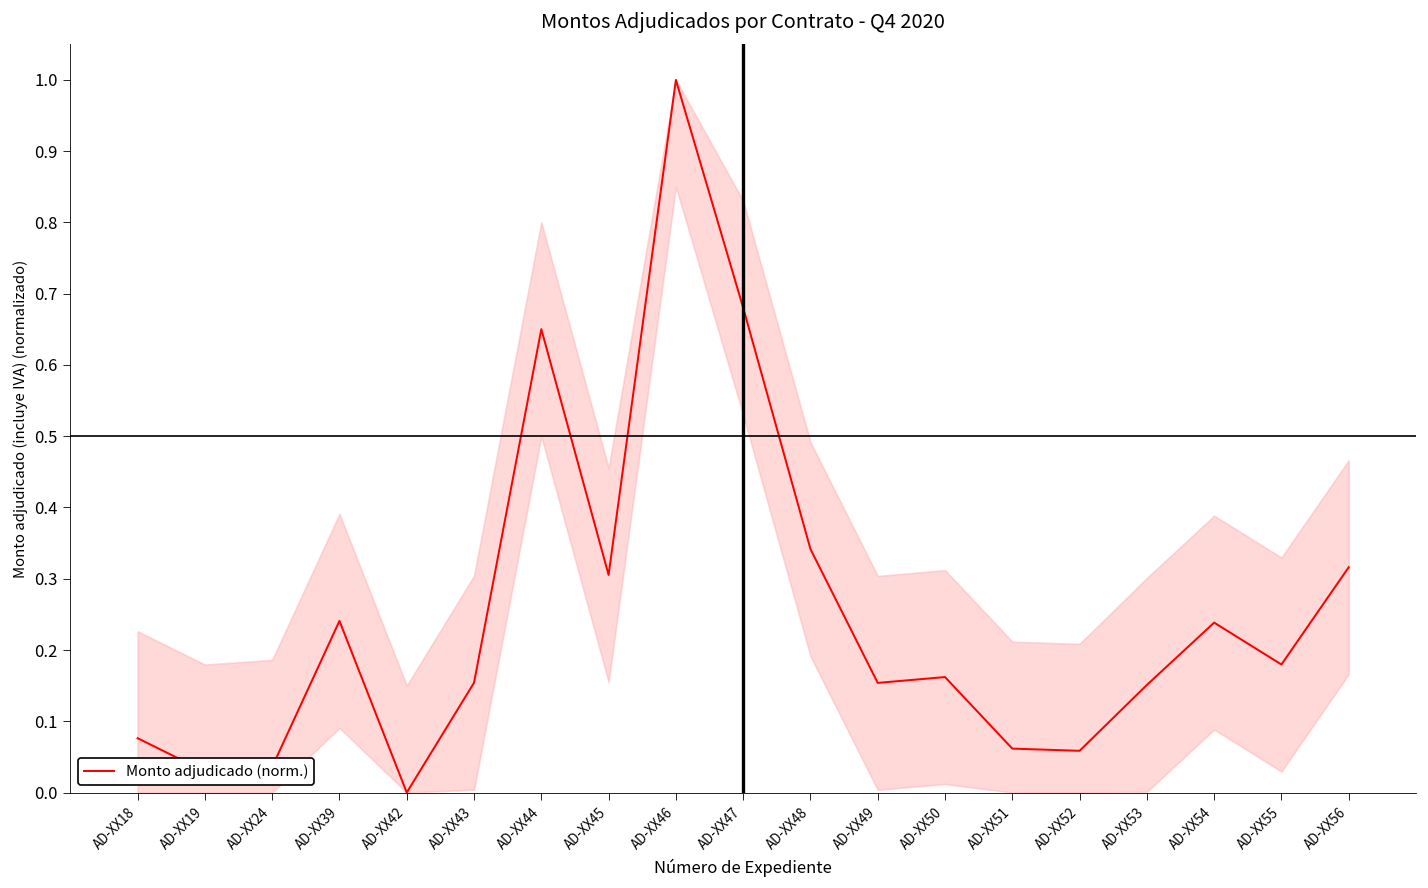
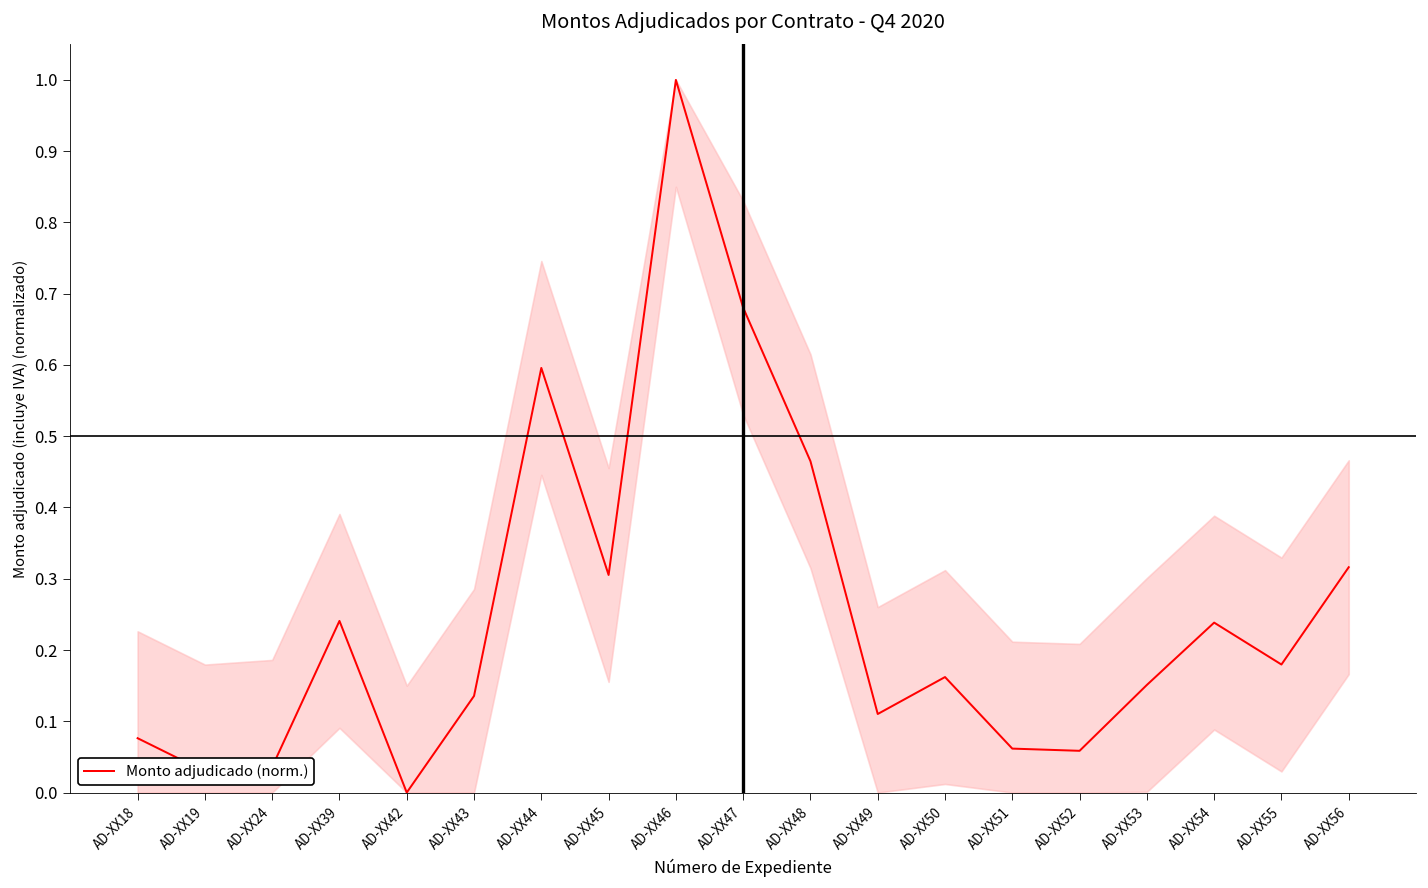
Monto adjudicado (norm.), AD-XX43: 0.15 -> 0.14
Monto adjudicado (norm.), AD-XX44: 0.65 -> 0.60
Monto adjudicado (norm.), AD-XX48: 0.34 -> 0.46
Monto adjudicado (norm.), AD-XX49: 0.15 -> 0.11
